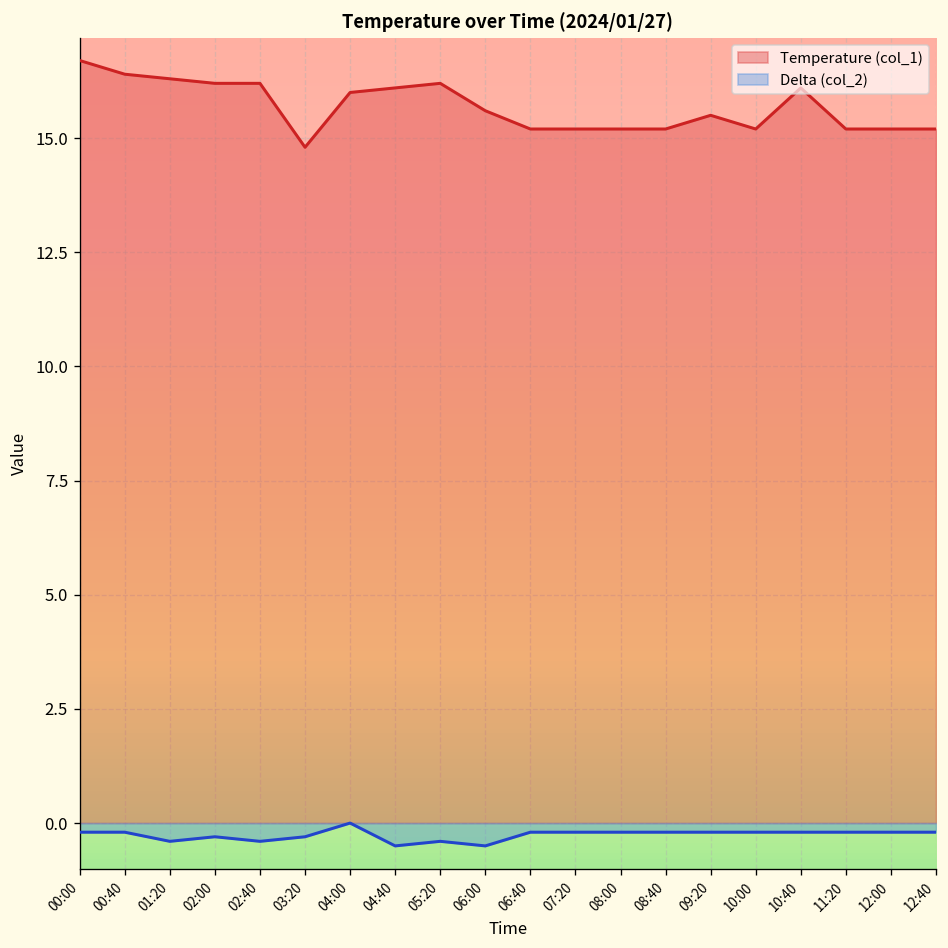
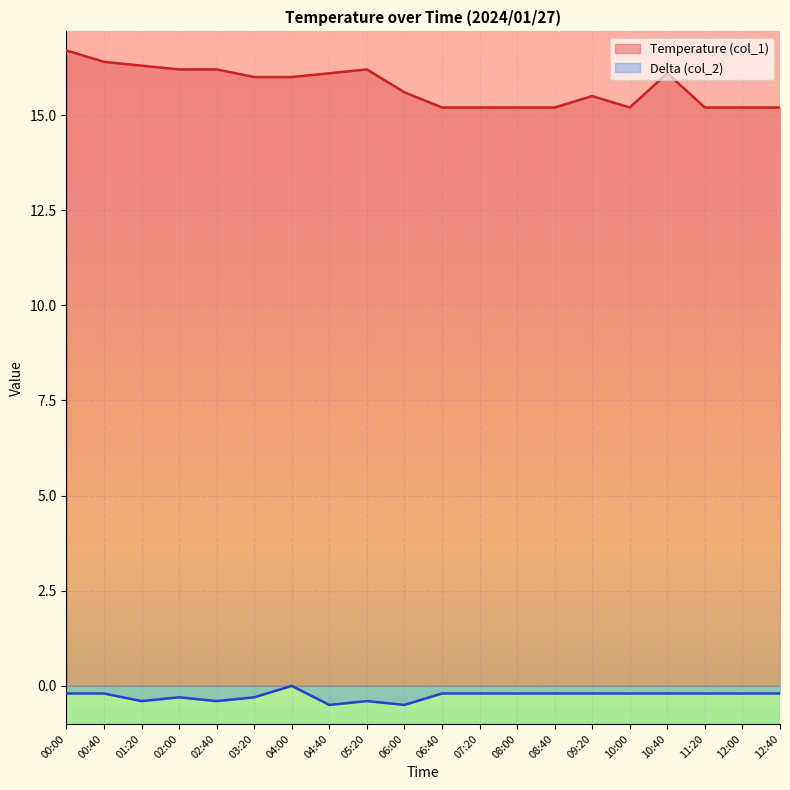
Temperature (col_1), 03:20: 14.8 -> 16.0
